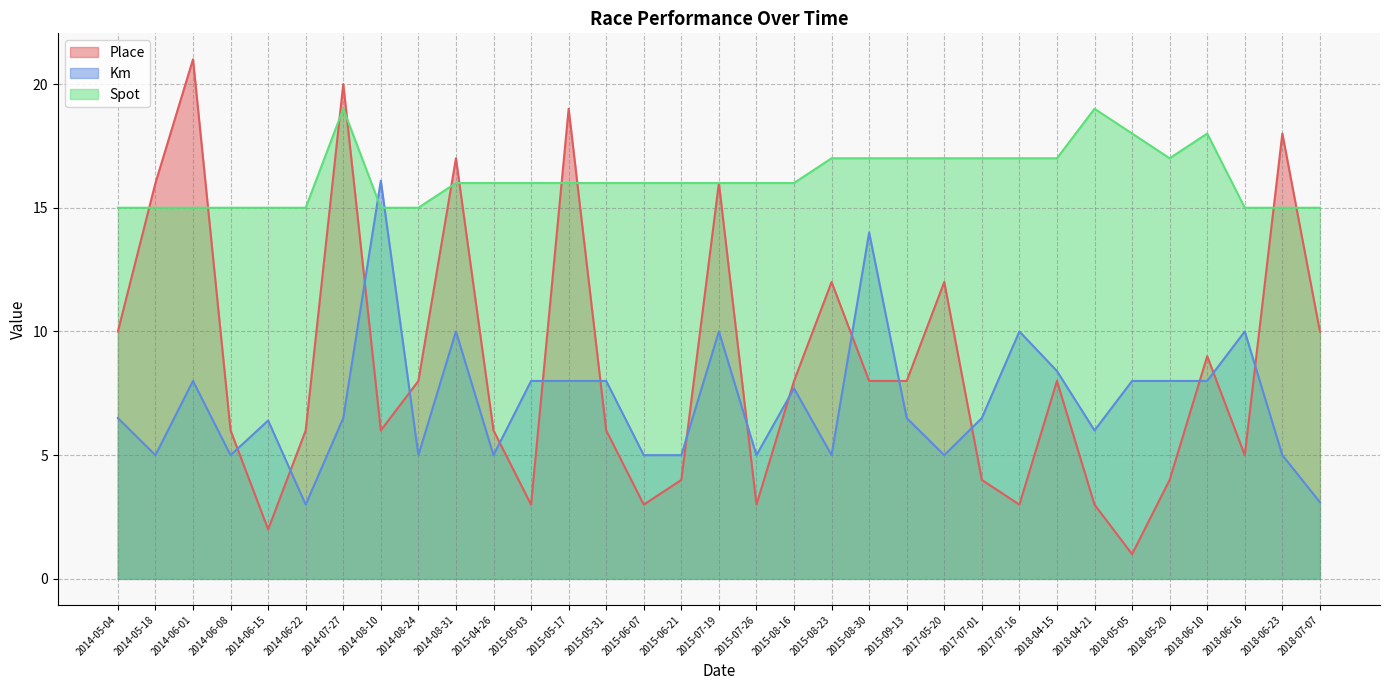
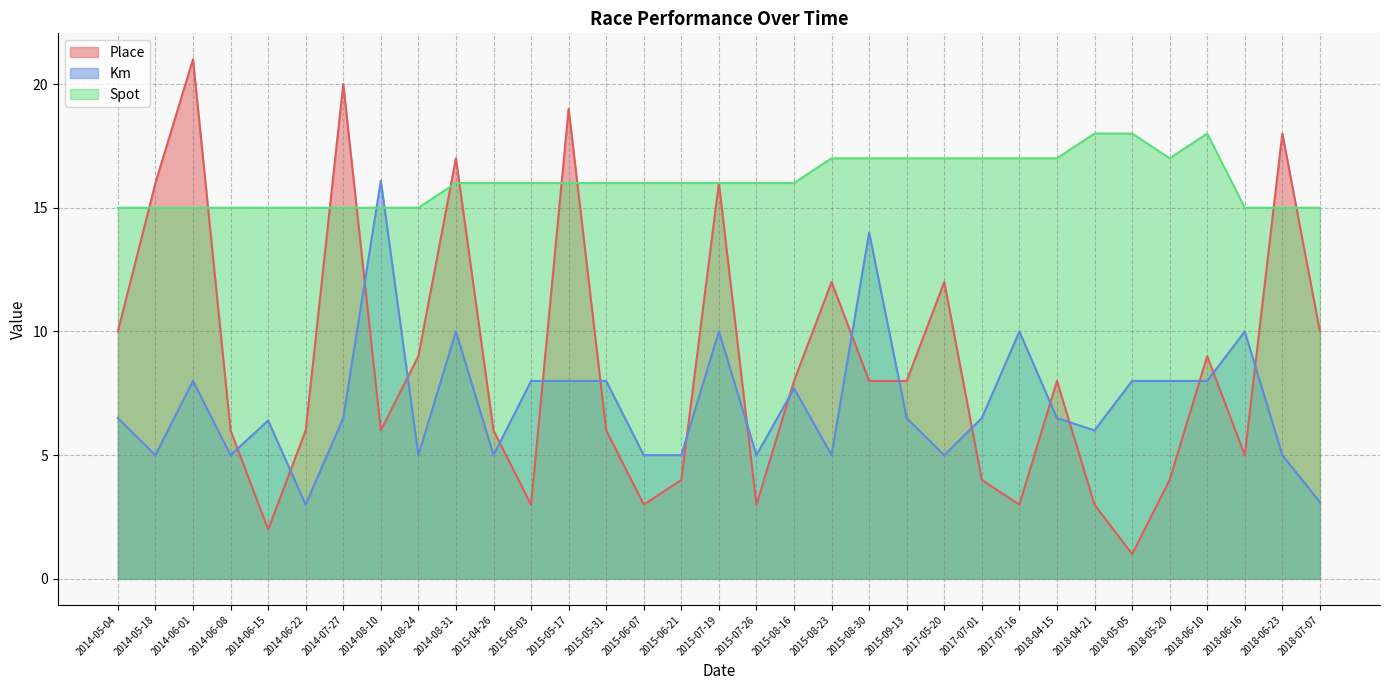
Spot, 2014-07-27: 19 -> 15
Place, 2014-08-24: 8 -> 9
Km, 2018-04-15: 8.4 -> 6.5
Spot, 2018-04-21: 19 -> 18
